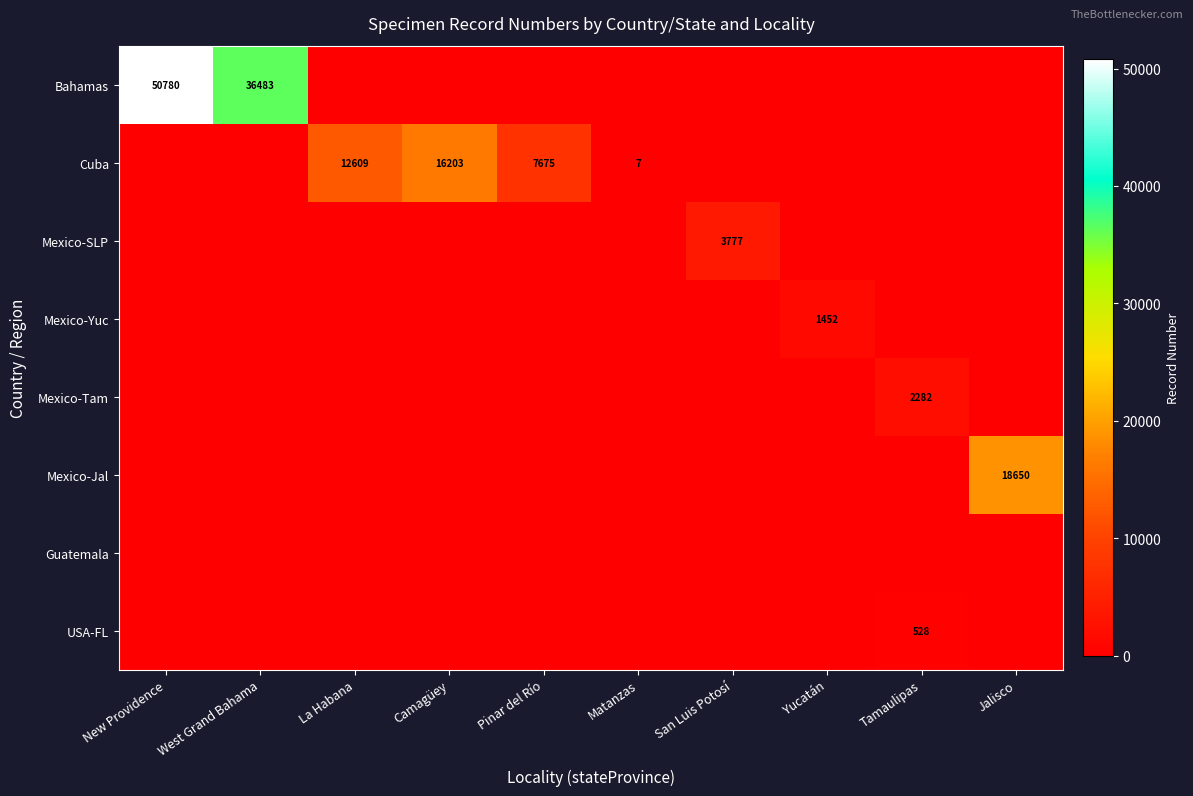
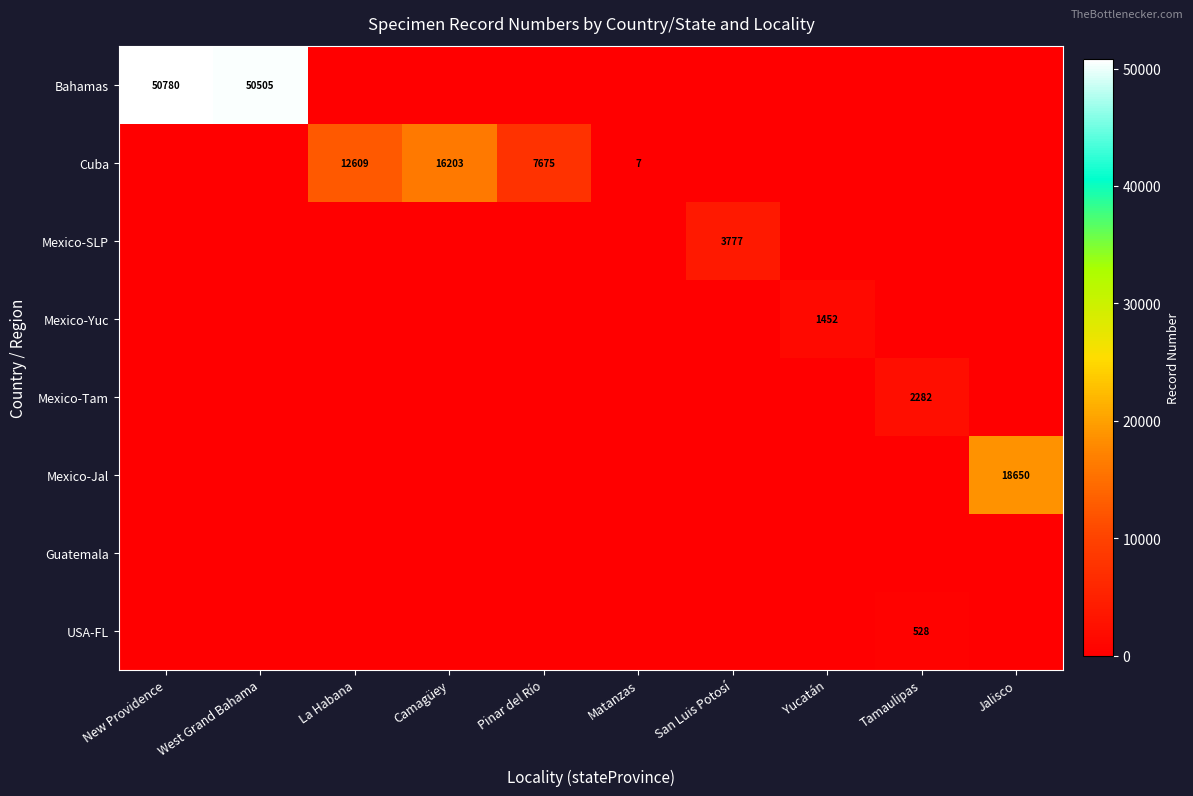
Bahamas, West Grand Bahama: 36483 -> 50505
